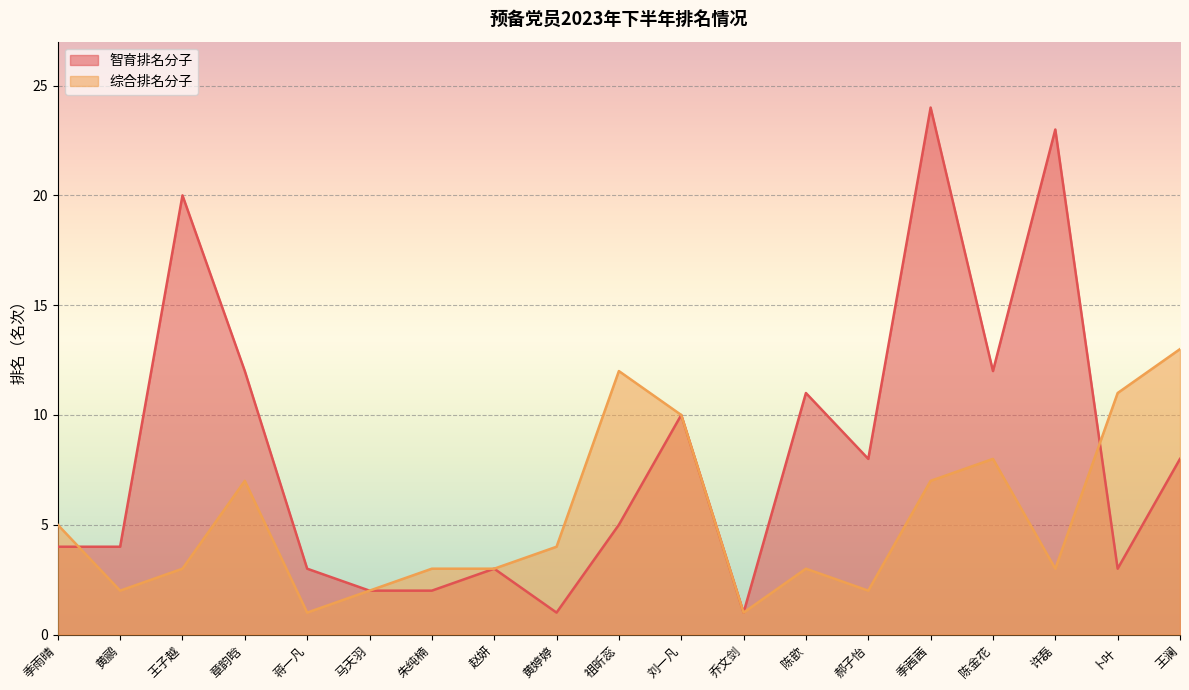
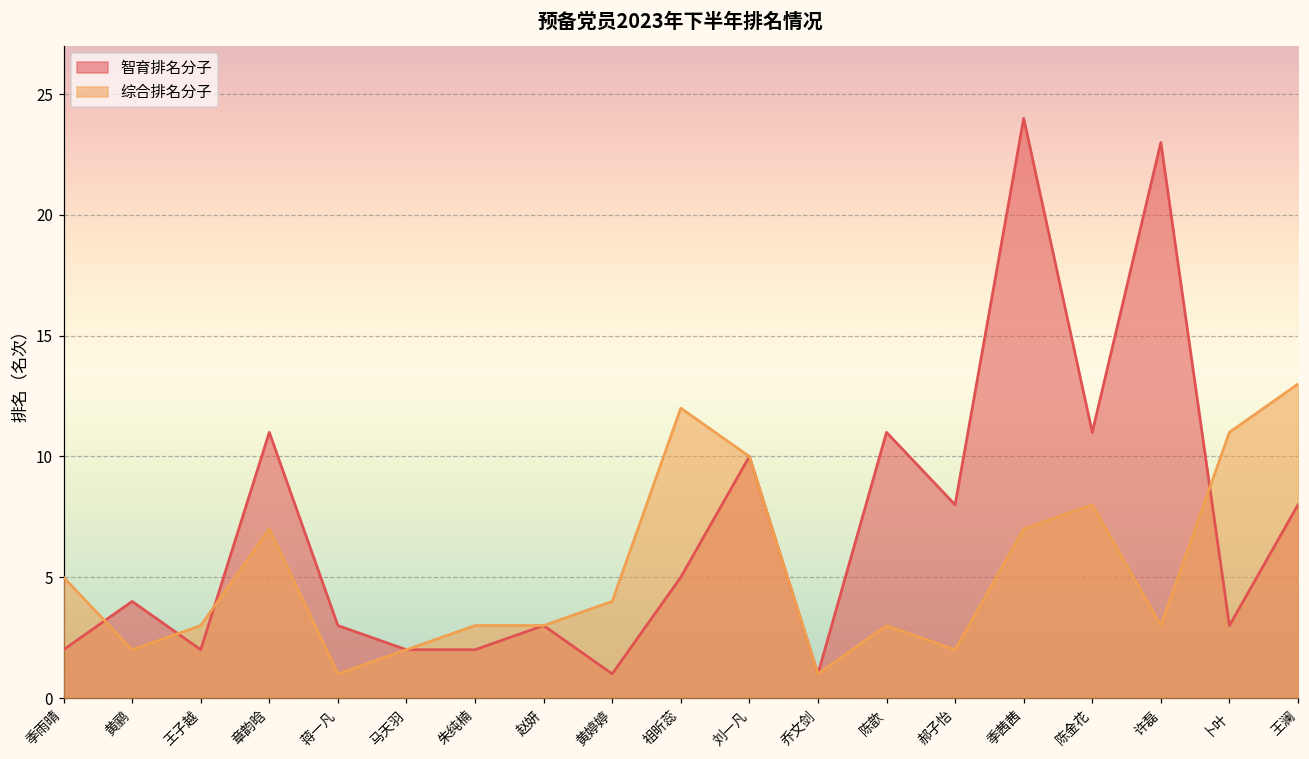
智育排名分子, 季雨晴: 4 -> 2
智育排名分子, 王子越: 20 -> 2
智育排名分子, 章韵晗: 12 -> 11
智育排名分子, 陈金花: 12 -> 11
